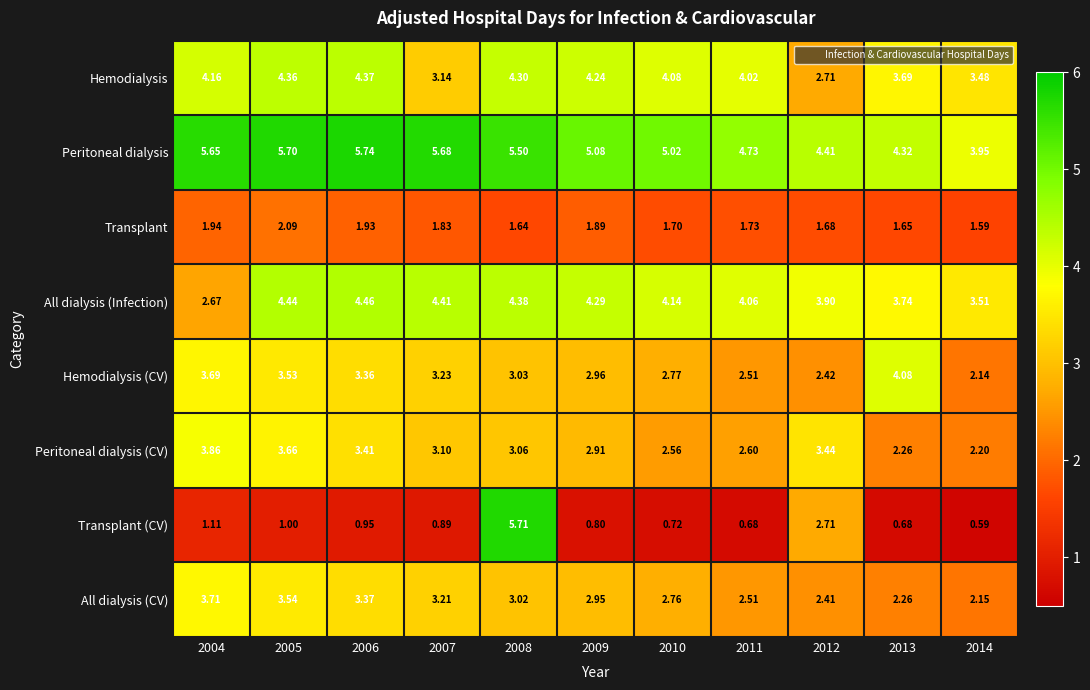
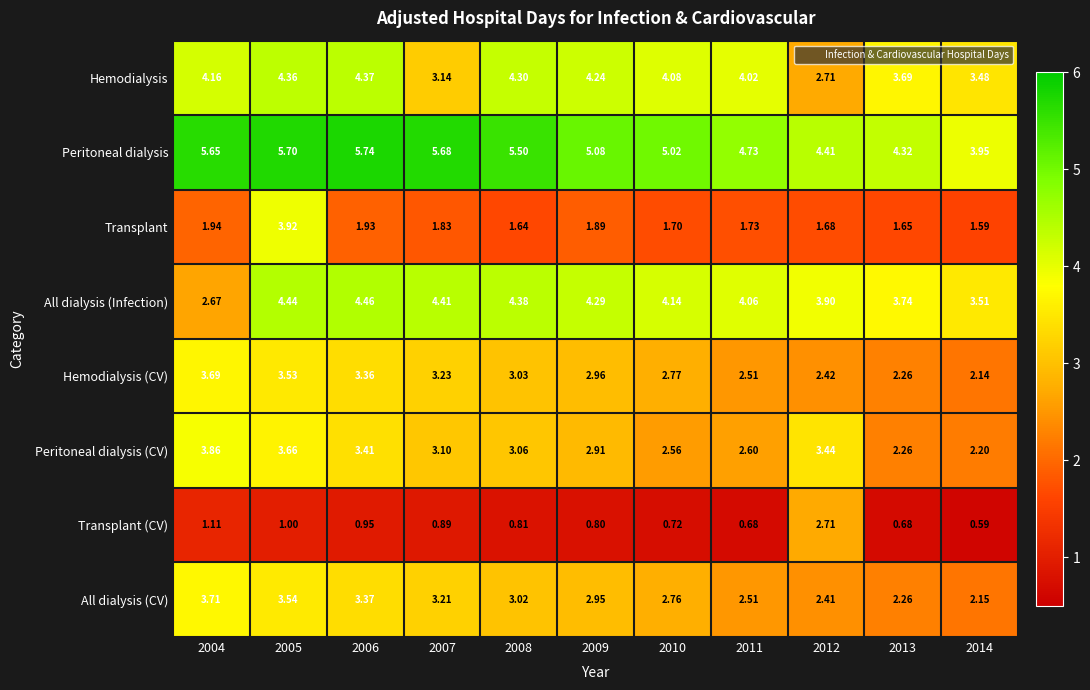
Transplant, 2005: 2.09 -> 3.92
Hemodialysis (CV), 2013: 4.08 -> 2.26
Transplant (CV), 2008: 5.71 -> 0.81
